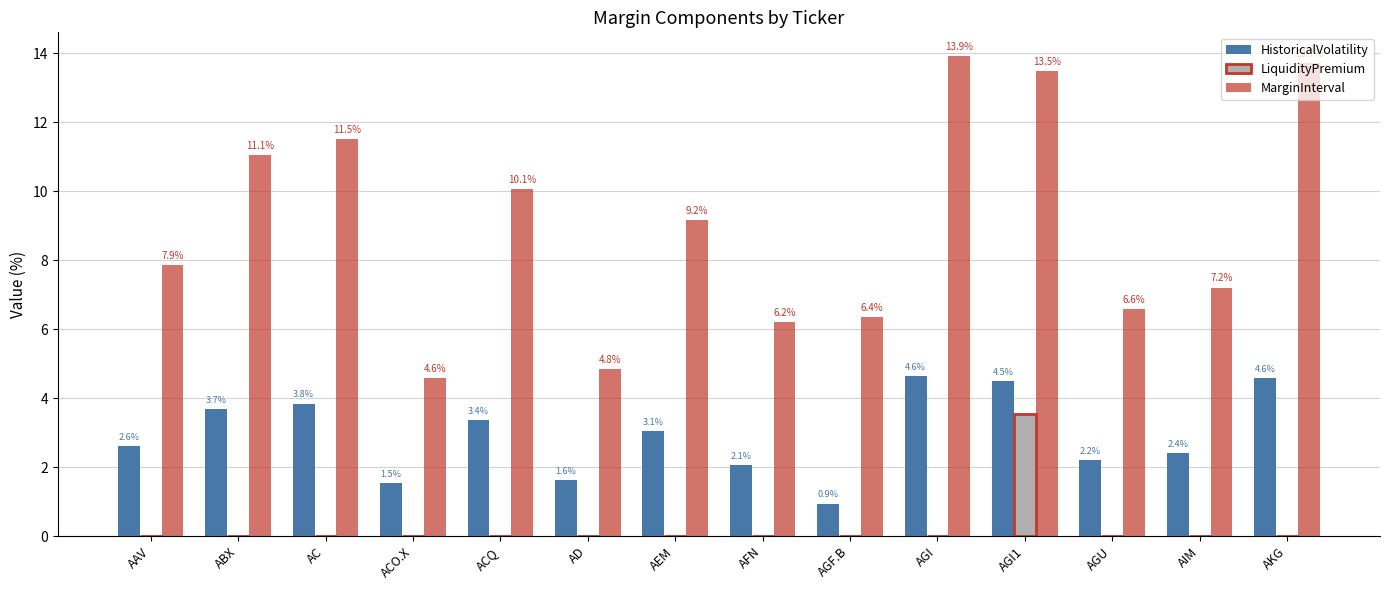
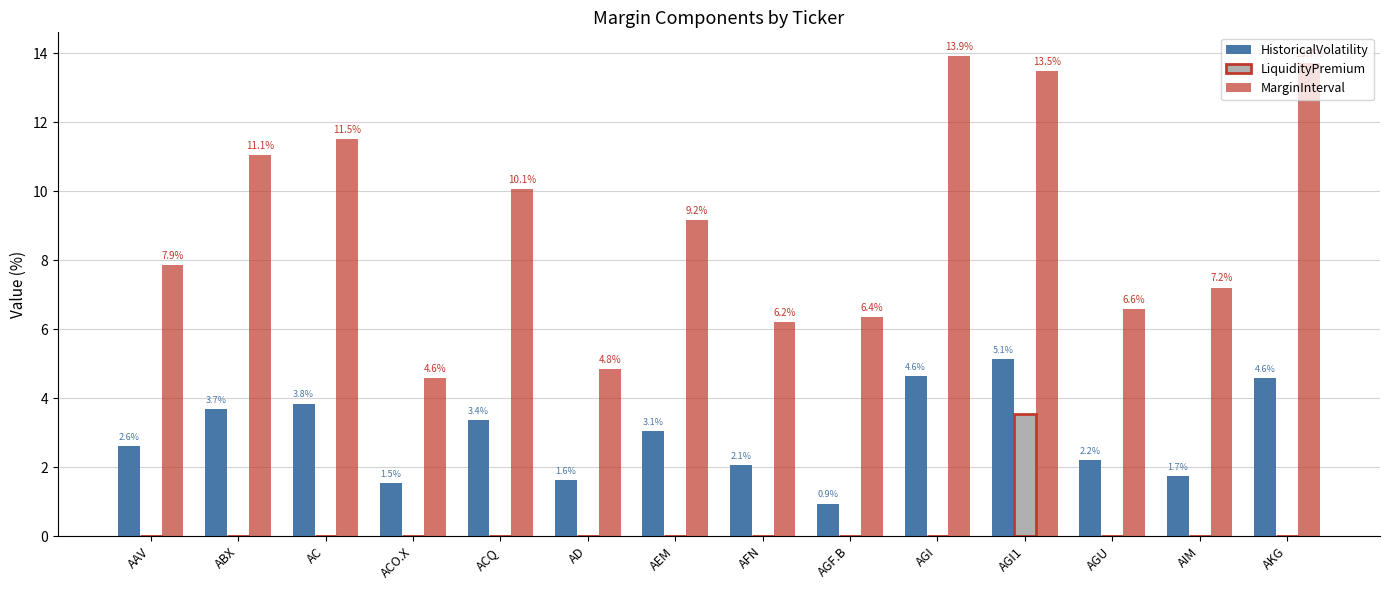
HistoricalVolatility, AGI1: 4.5% -> 5.1%
HistoricalVolatility, AIM: 2.4% -> 1.7%
